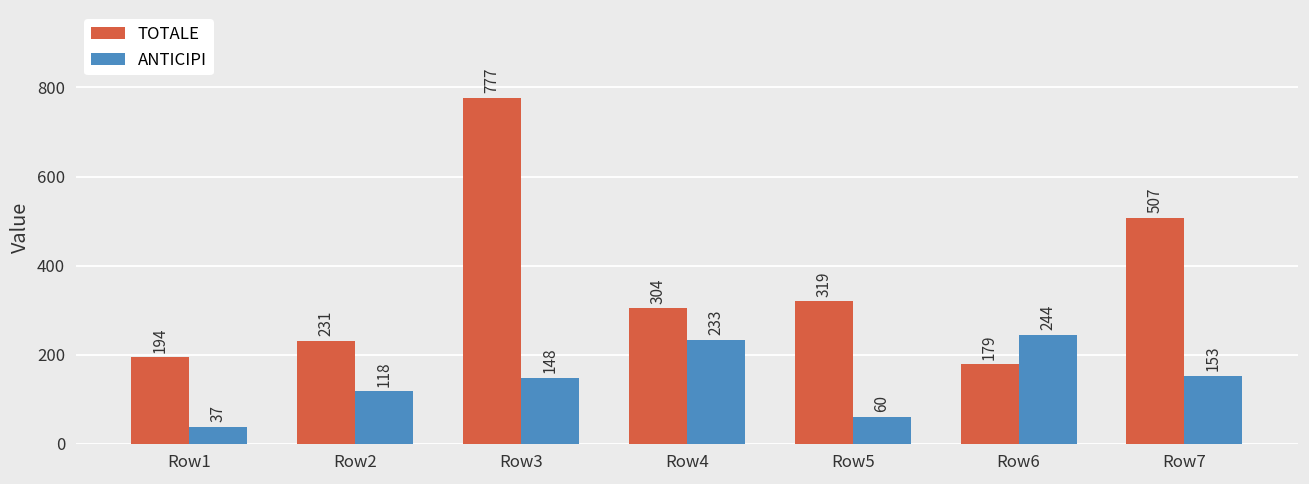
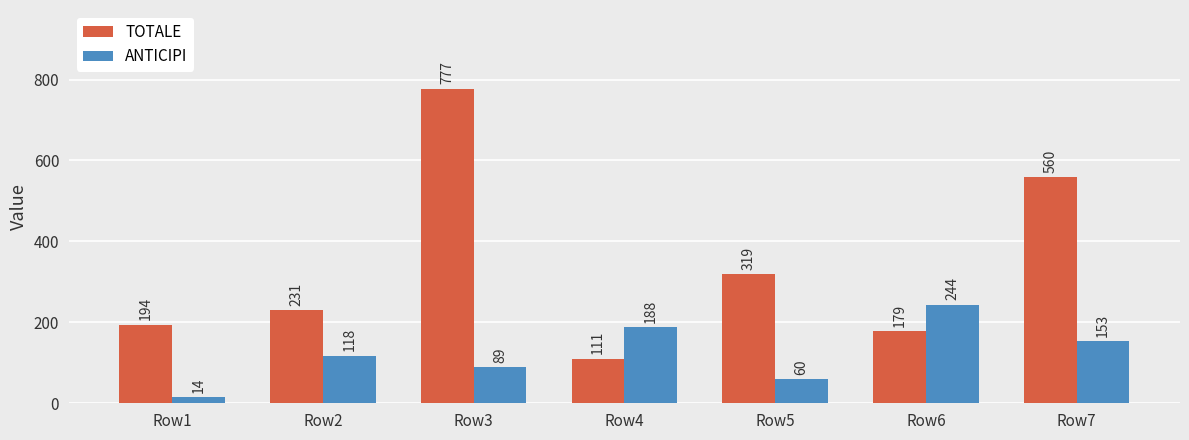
ANTICIPI, Row1: 37 -> 14
ANTICIPI, Row3: 148 -> 89
TOTALE, Row4: 304 -> 111
ANTICIPI, Row4: 233 -> 188
TOTALE, Row7: 507 -> 560
